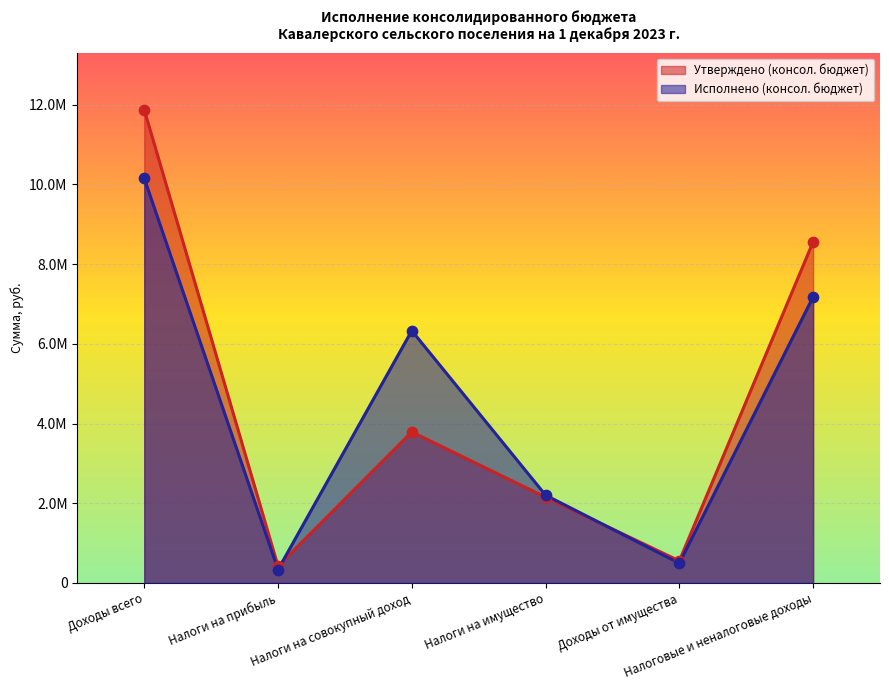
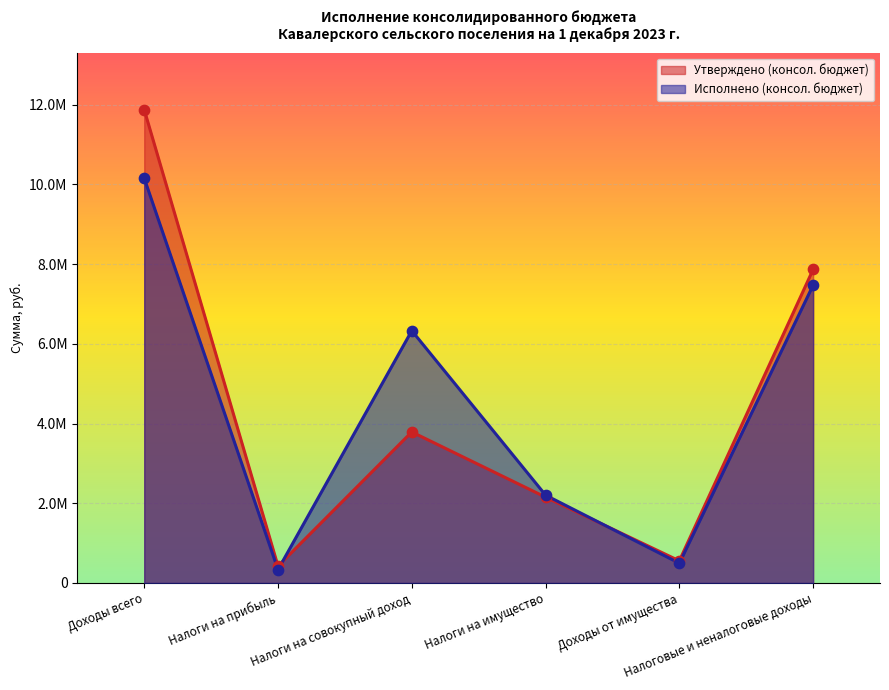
Утверждено (консол. бюджет), Налоговые и неналоговые доходы: 8600000 -> 7900000
Исполнено (консол. бюджет), Налоговые и неналоговые доходы: 7200000 -> 7500000
